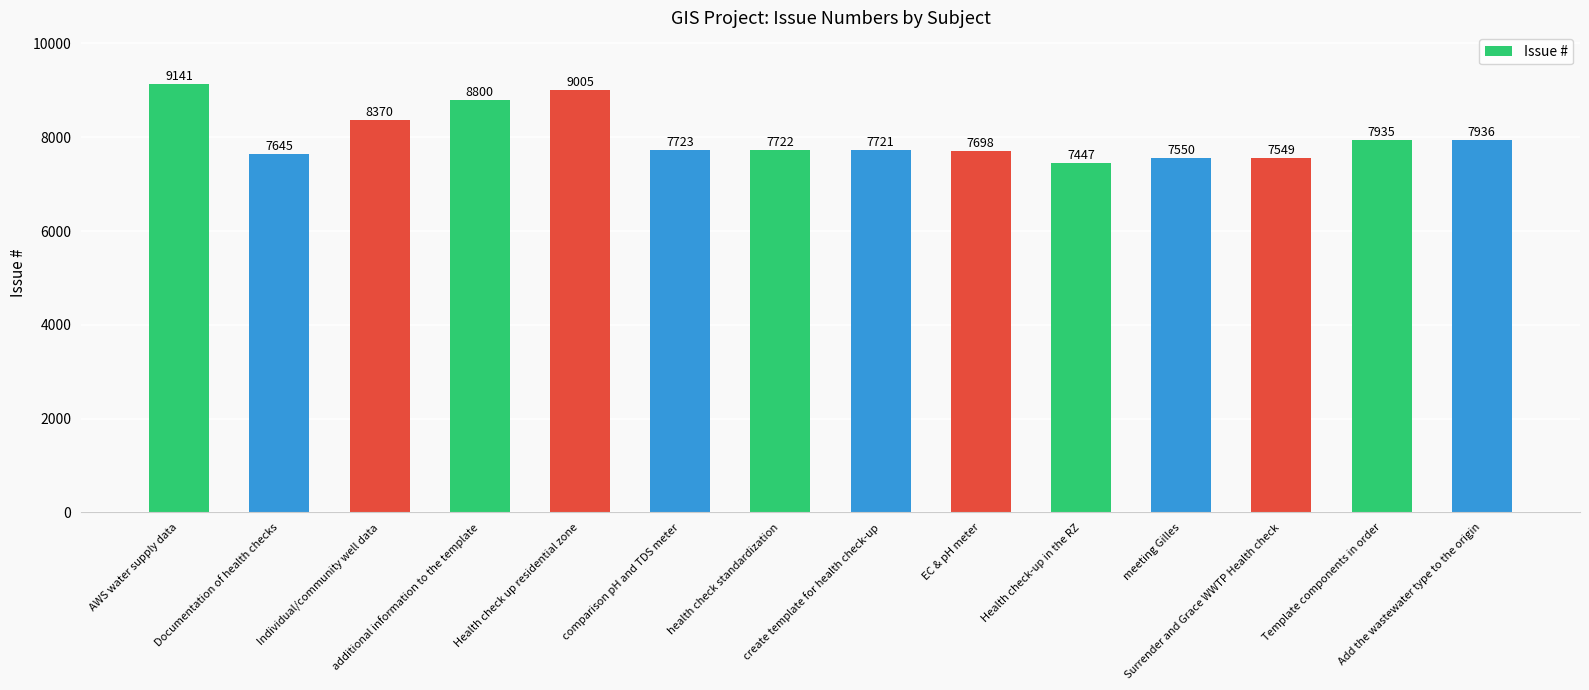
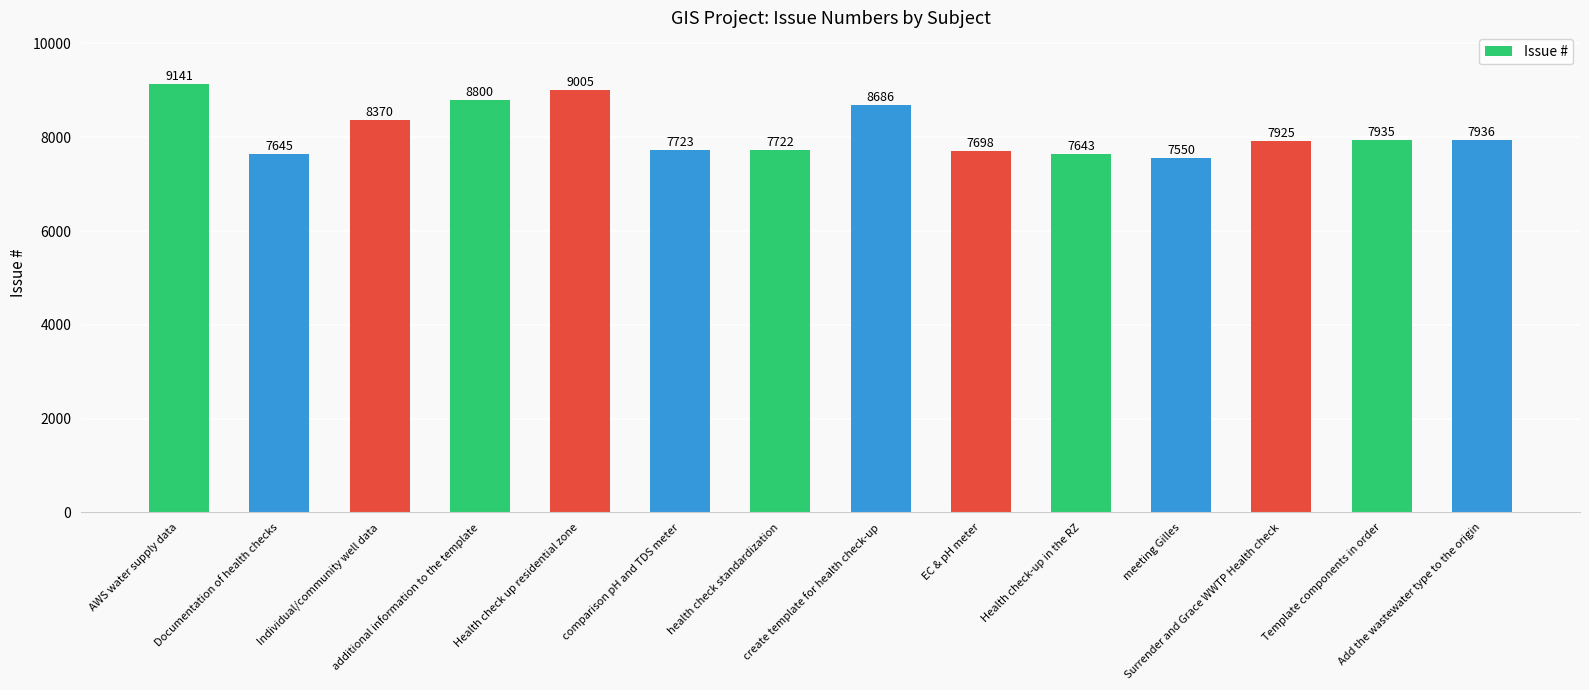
create template for health check-up: 7721 -> 8686
Health check-up in the RZ: 7447 -> 7643
Surrender and Grace WWTP Health check: 7549 -> 7925
